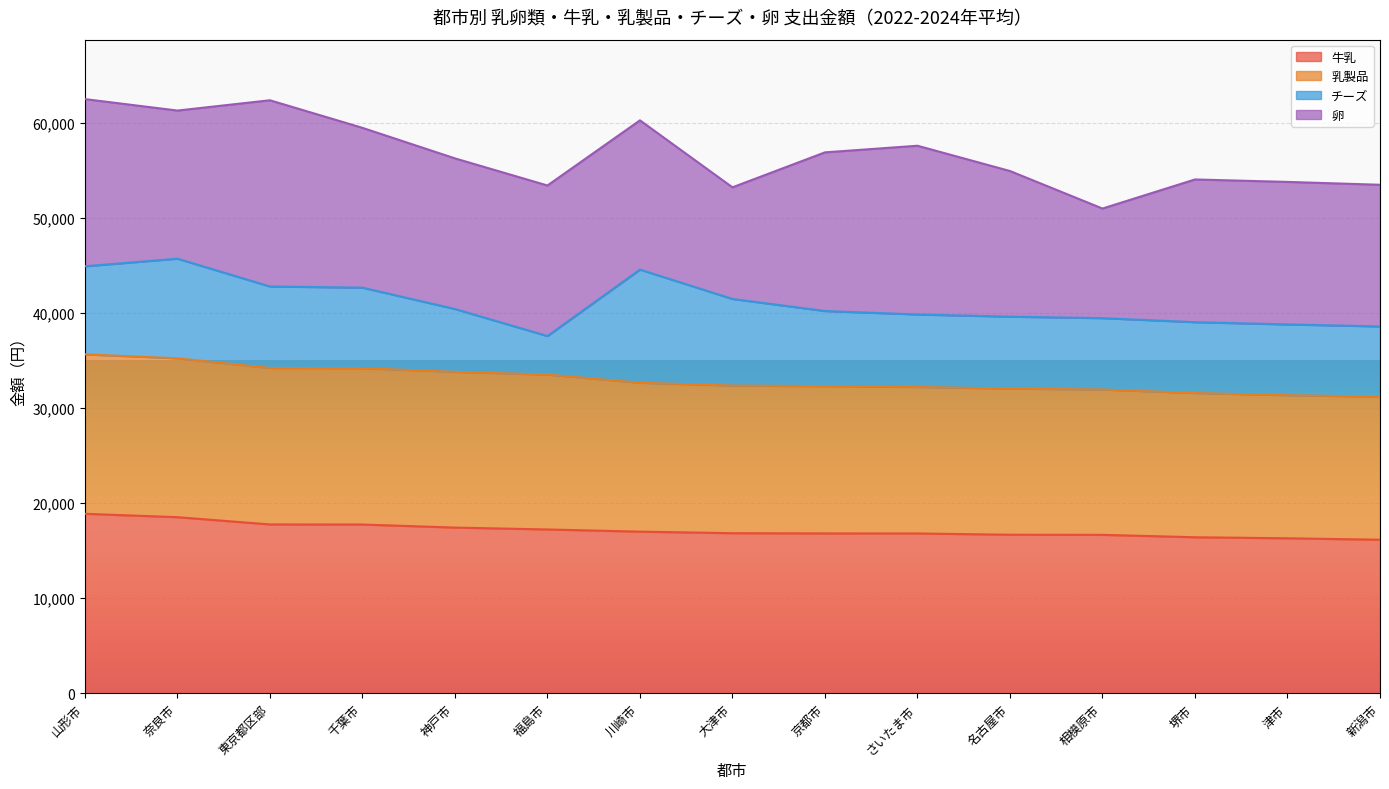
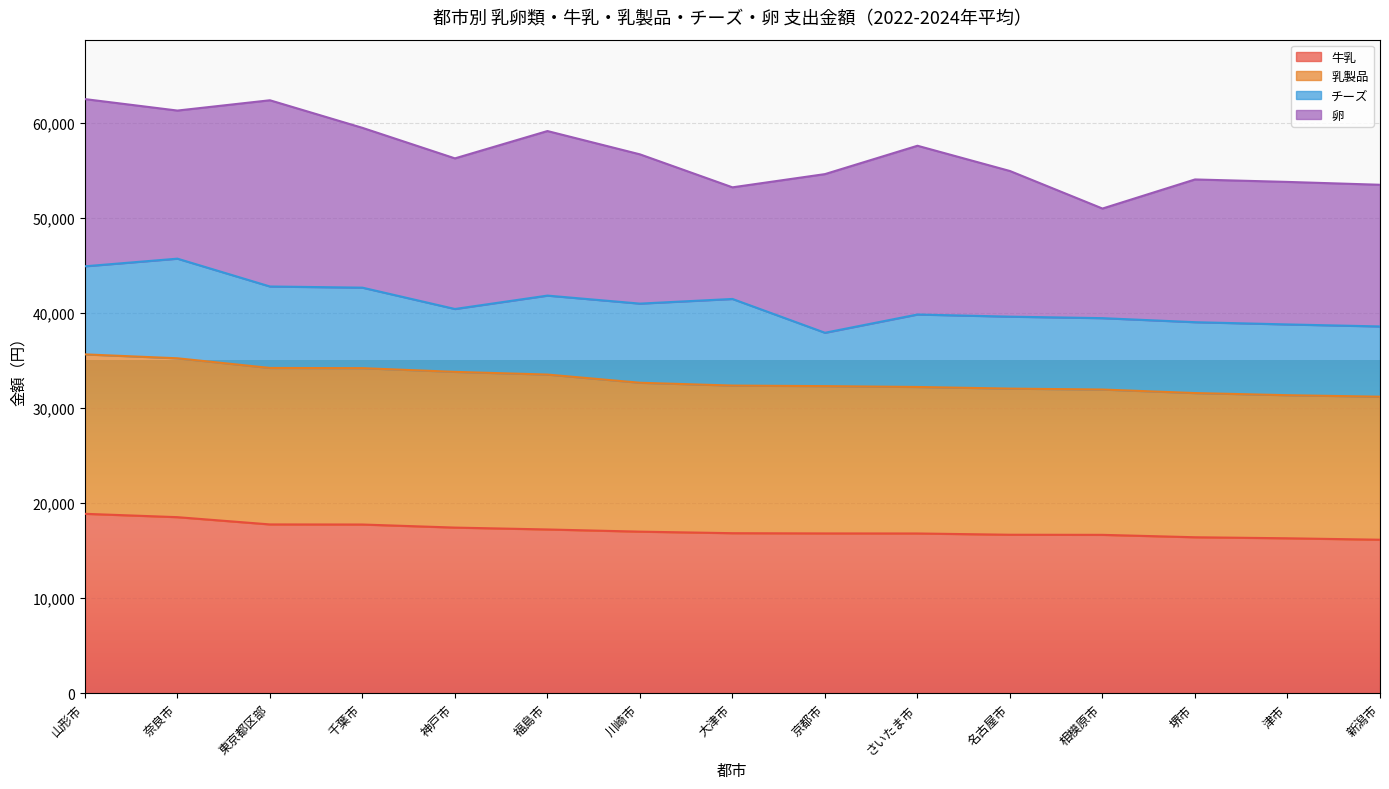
チーズ, 福島市: 4,000 -> 8,000
卵, 福島市: 16,000 -> 17,000
チーズ, 川崎市: 12,000 -> 8,000
チーズ, 京都市: 8,000 -> 6,000
